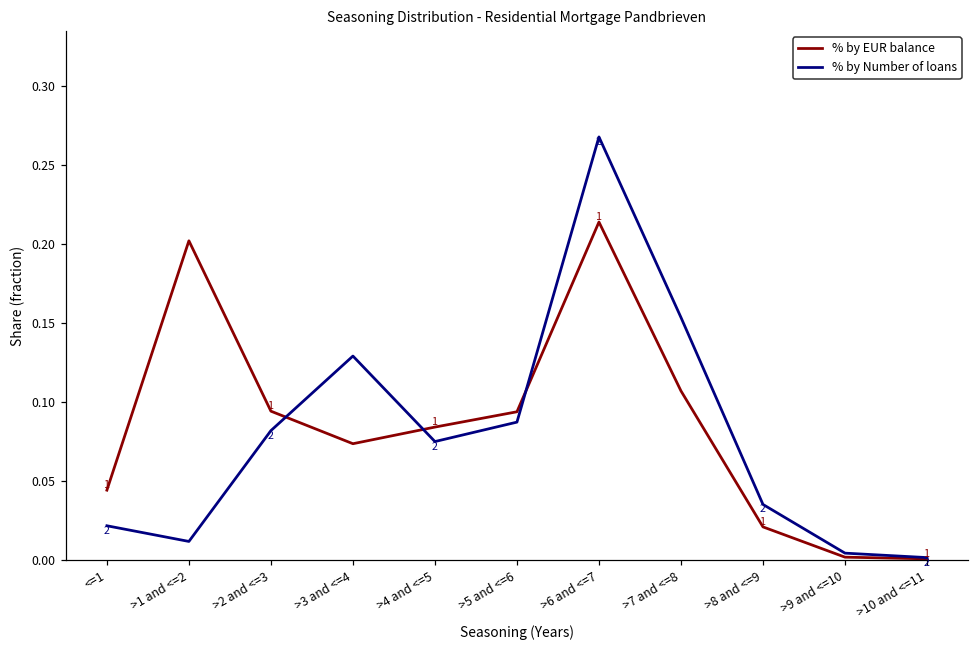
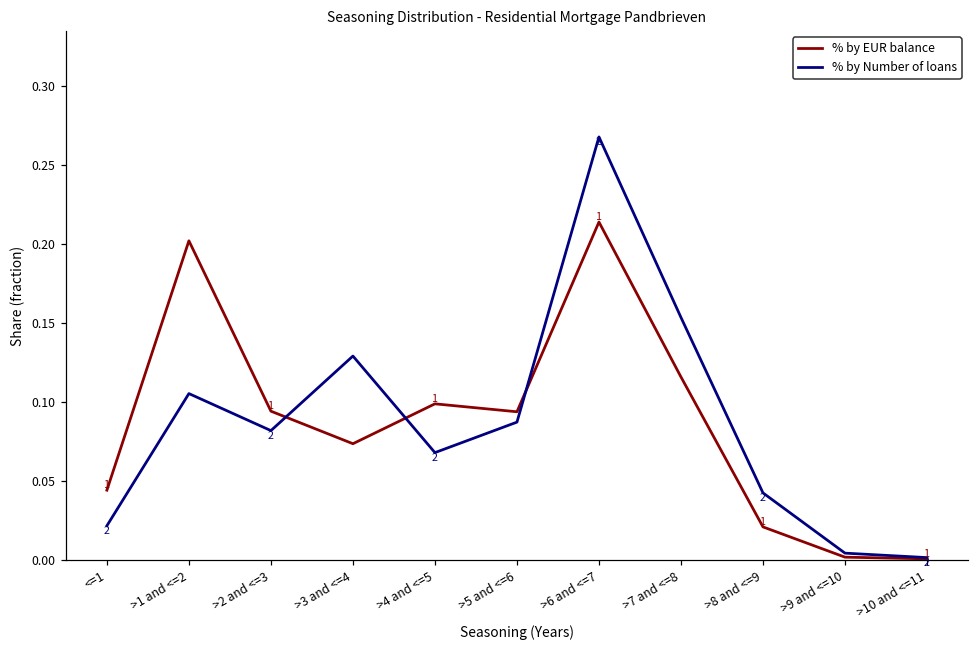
% by Number of loans, >1 and <=2: 0.012 -> 0.105
% by EUR balance, >4 and <=5: 0.084 -> 0.099
% by Number of loans, >4 and <=5: 0.075 -> 0.068
% by EUR balance, >7 and <=8: 0.107 -> 0.116
% by Number of loans, >8 and <=9: 0.035 -> 0.042
